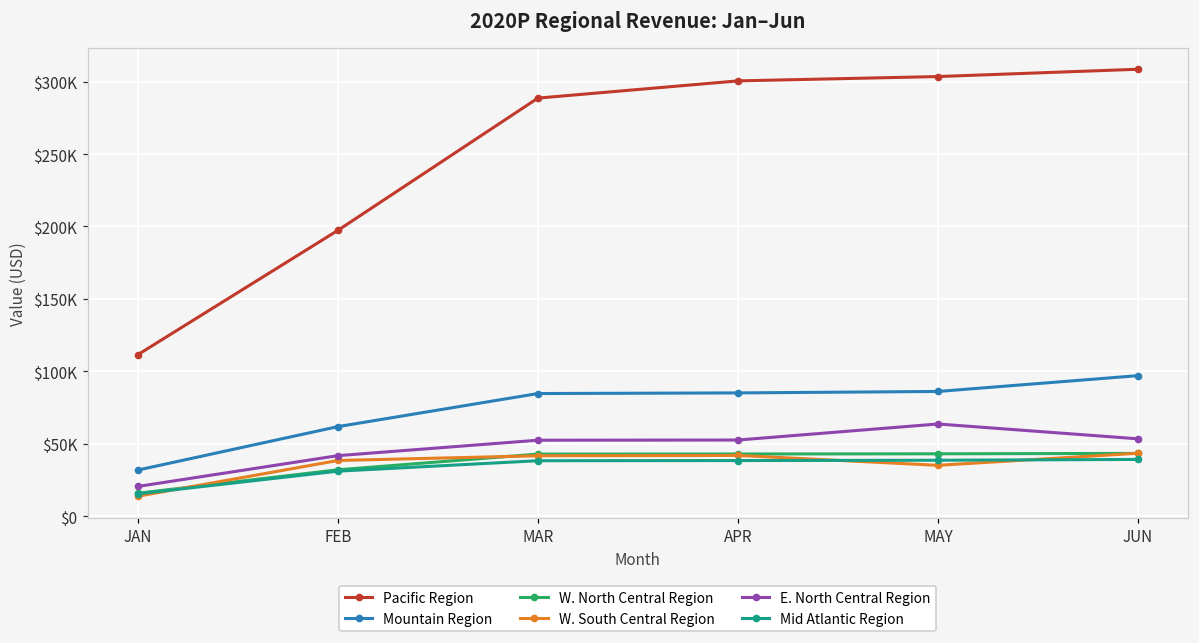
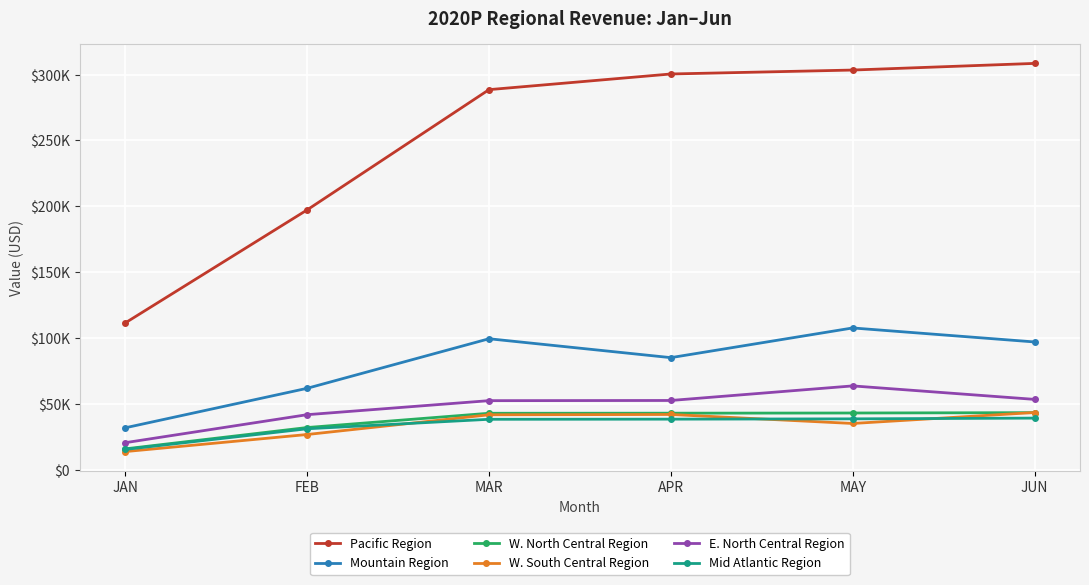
W. South Central Region, FEB: $39000 -> $27000
Mountain Region, MAR: $85000 -> $100000
Mountain Region, MAY: $86000 -> $108000
